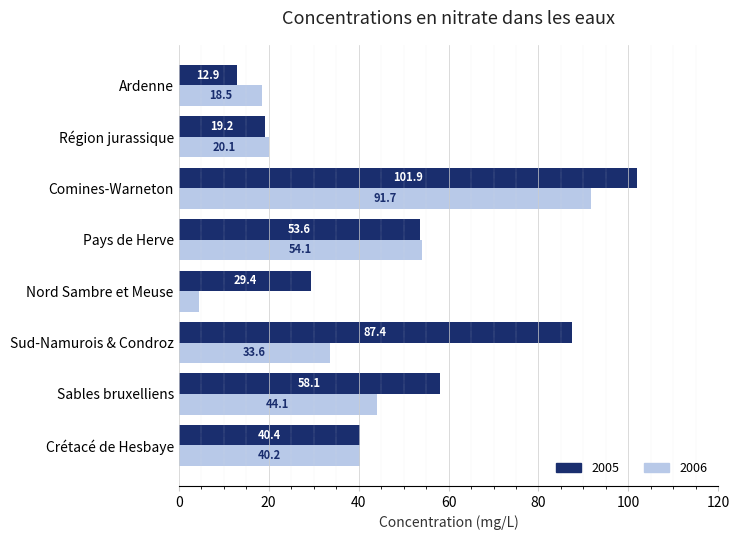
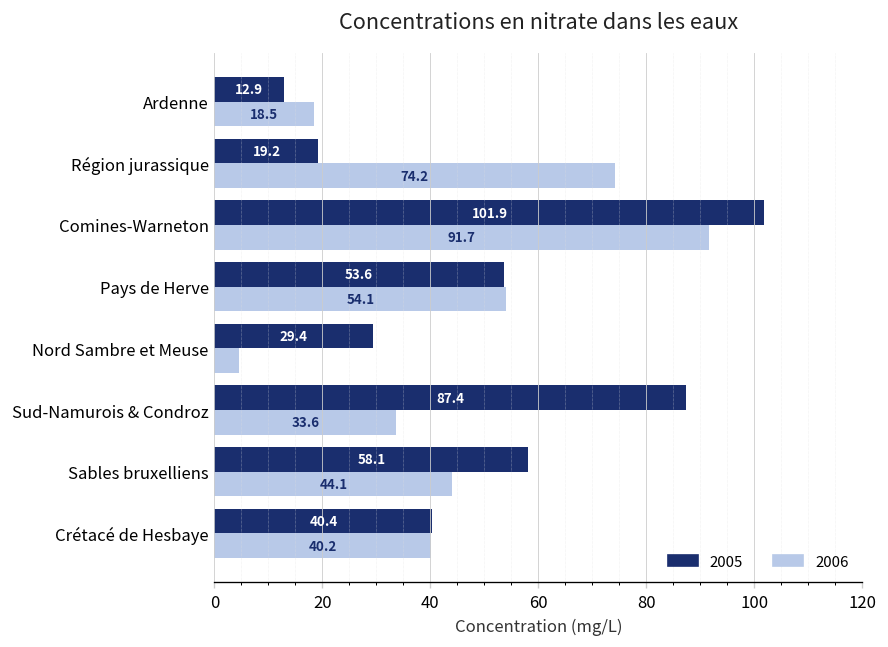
2006, Région jurassique: 20.1 -> 74.2
